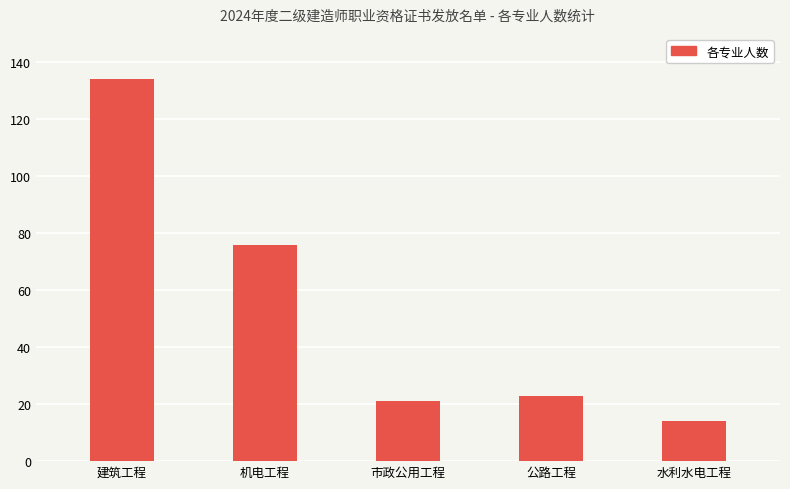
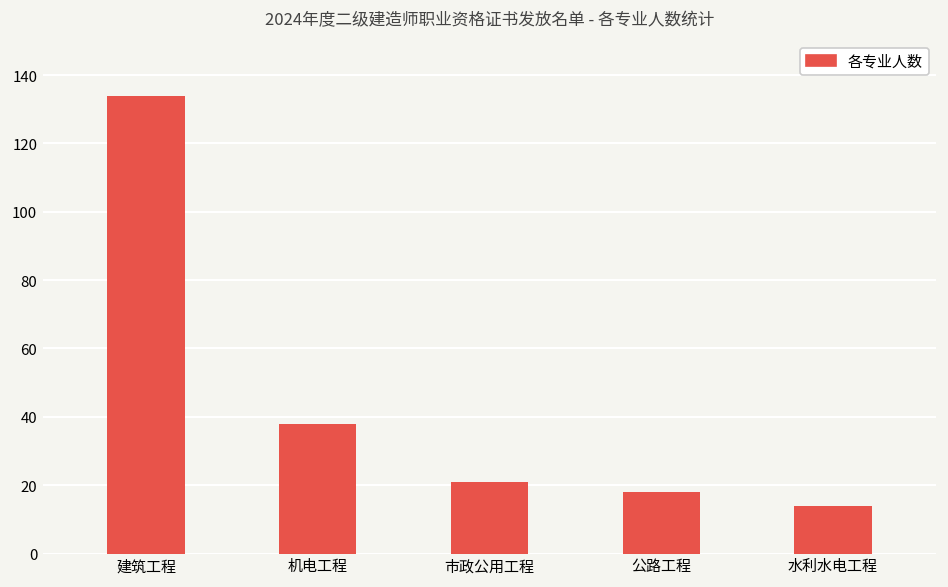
机电工程: 76 -> 38
公路工程: 23 -> 18
